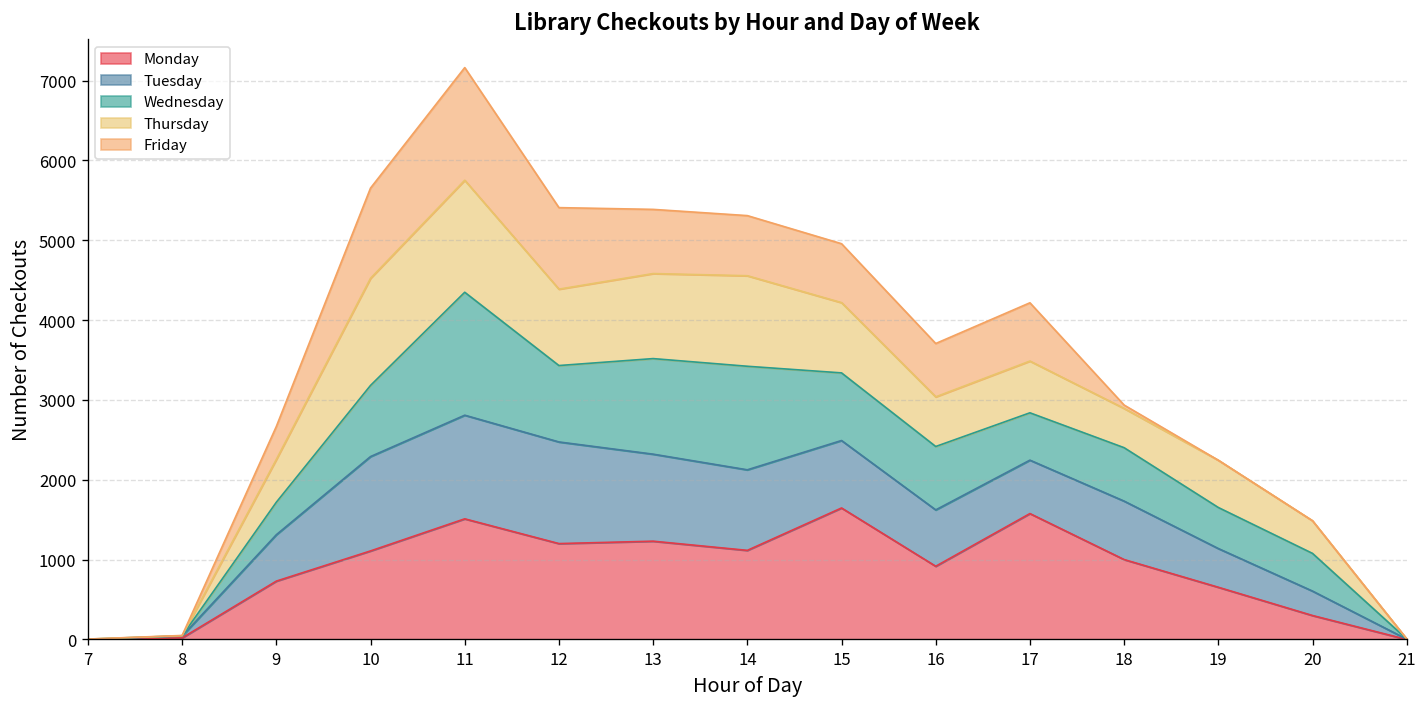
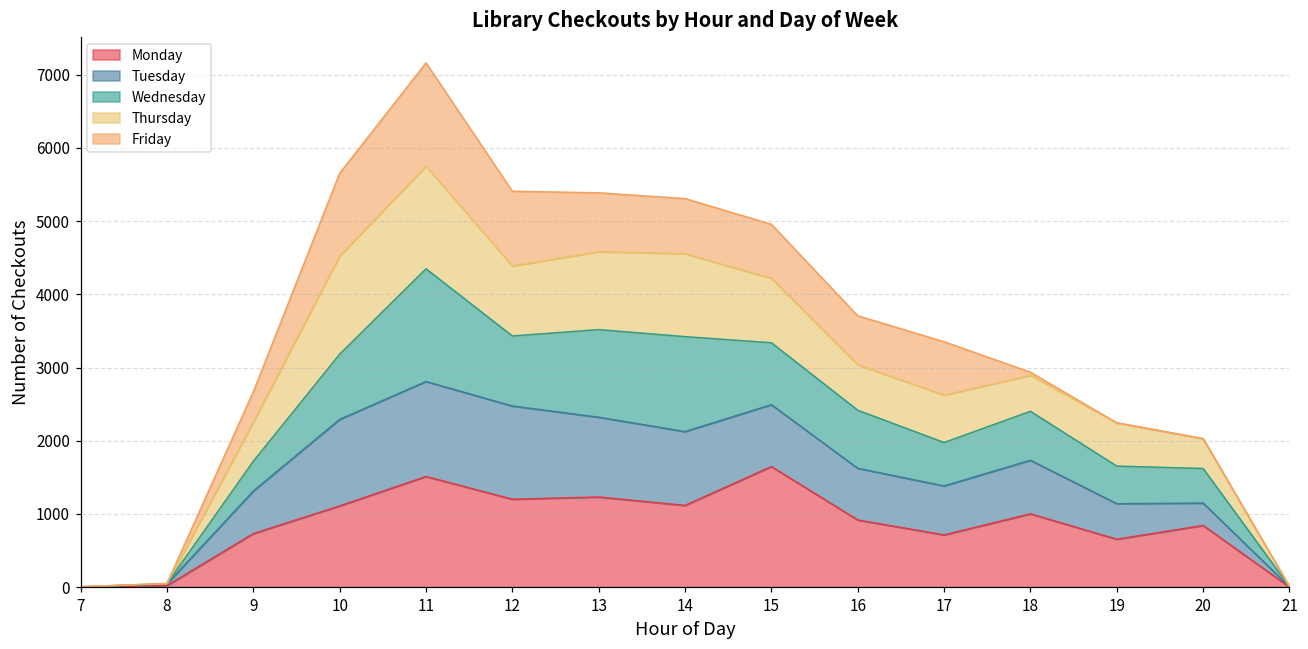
Monday, 17: 1600 -> 700
Monday, 20: 300 -> 800
